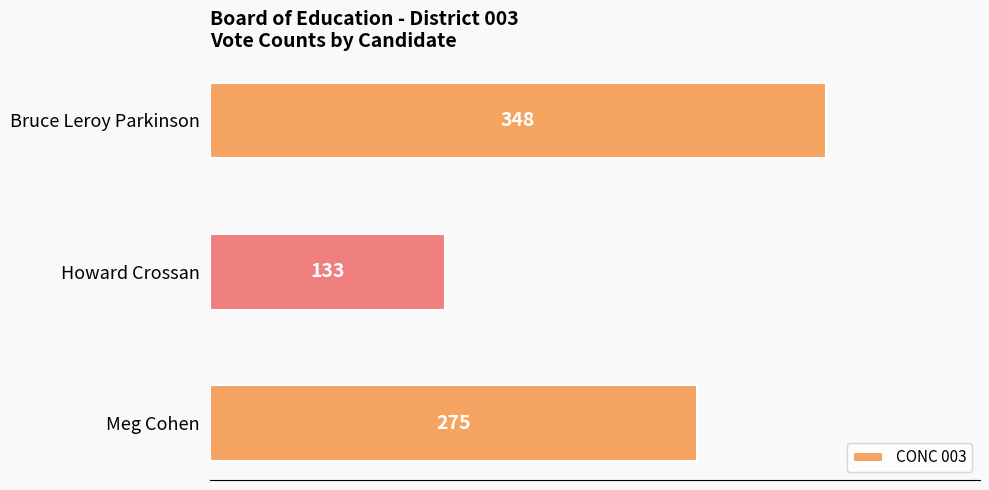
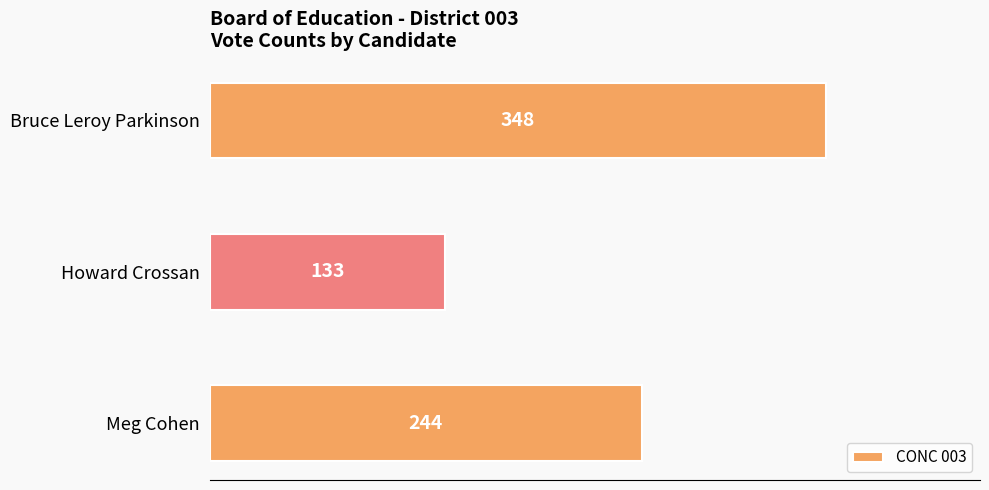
Meg Cohen: 275 -> 244
